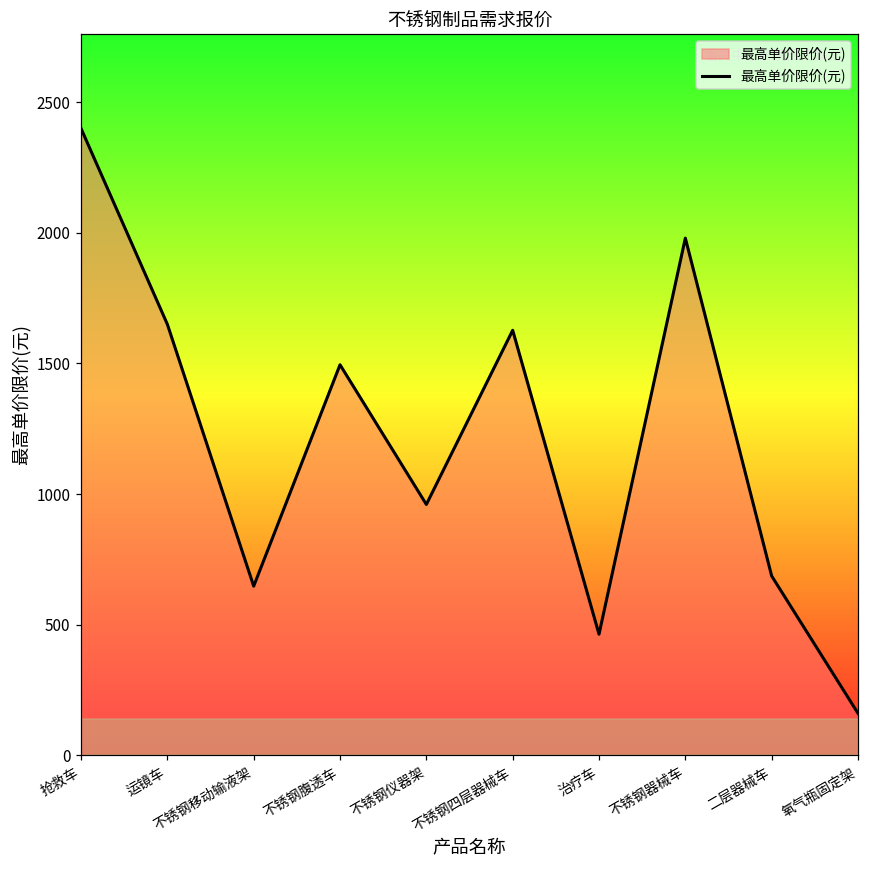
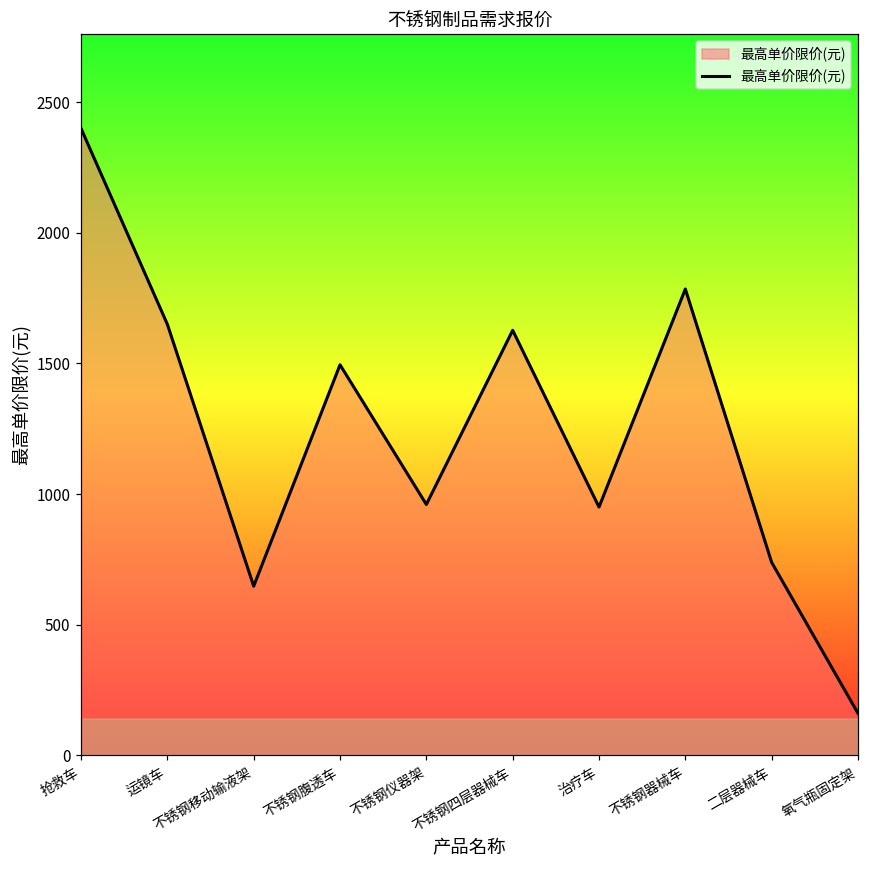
治疗车: 460 -> 950
不锈钢器械车: 1980 -> 1790
二层器械车: 690 -> 740
